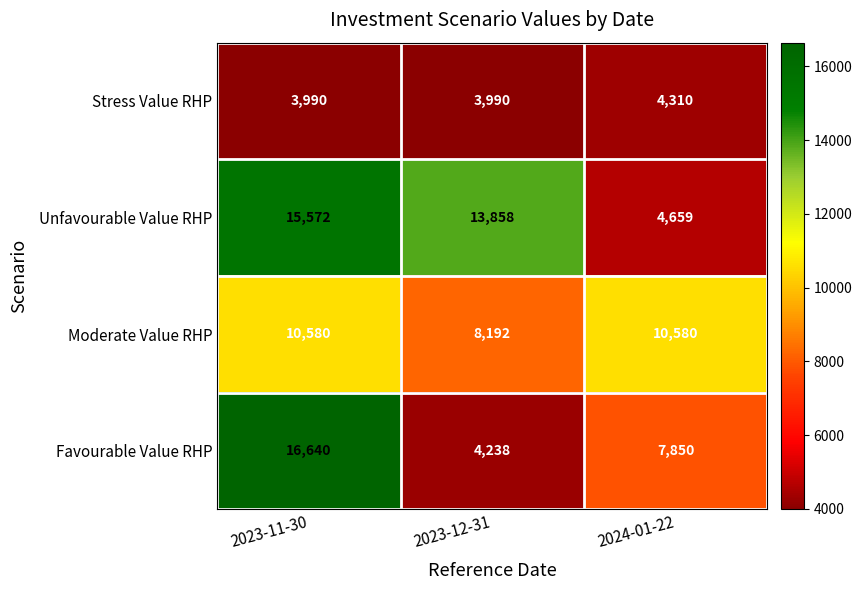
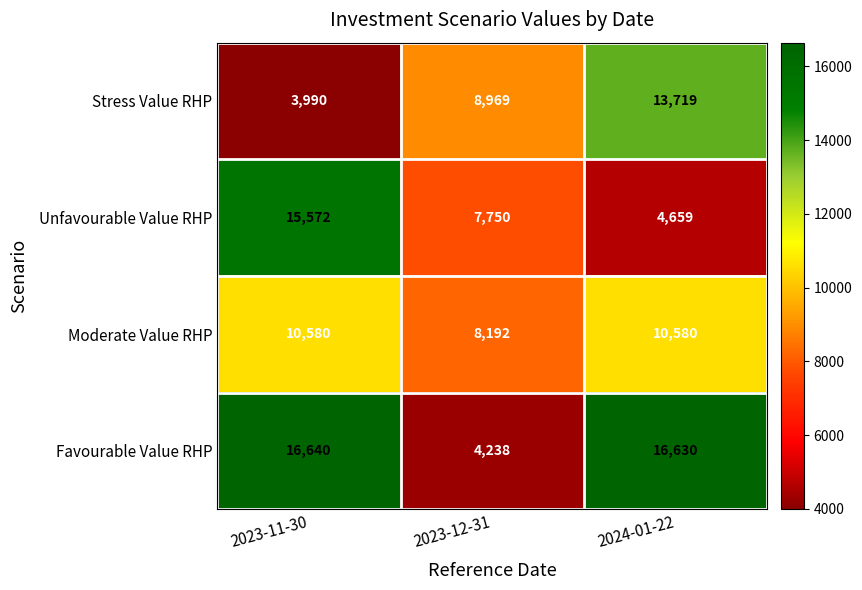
Stress Value RHP, 2023-12-31: 3,990 -> 8,969
Stress Value RHP, 2024-01-22: 4,310 -> 13,719
Unfavourable Value RHP, 2023-12-31: 13,858 -> 7,750
Favourable Value RHP, 2024-01-22: 7,850 -> 16,630
